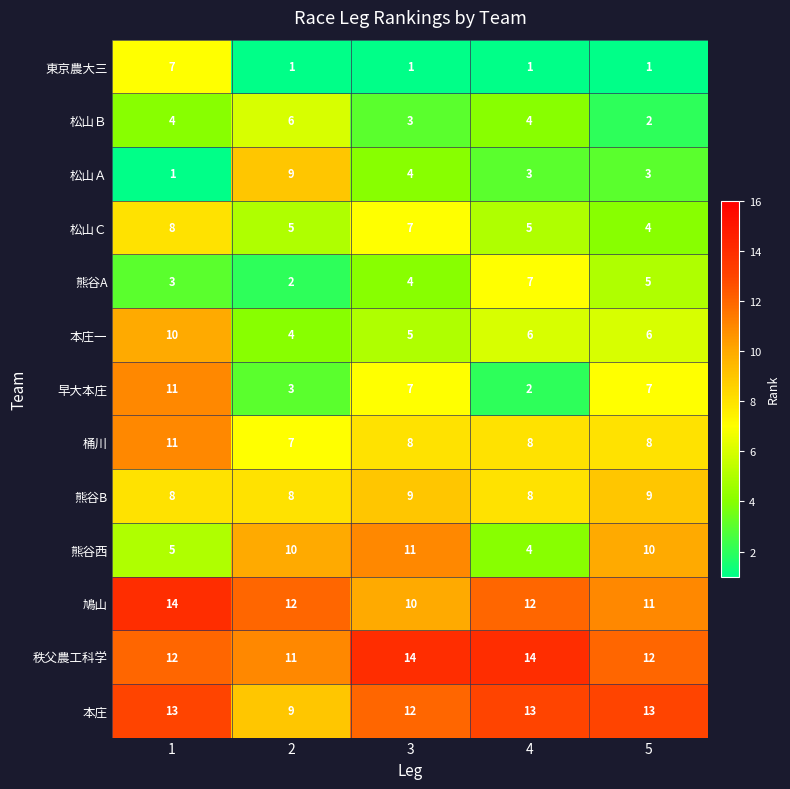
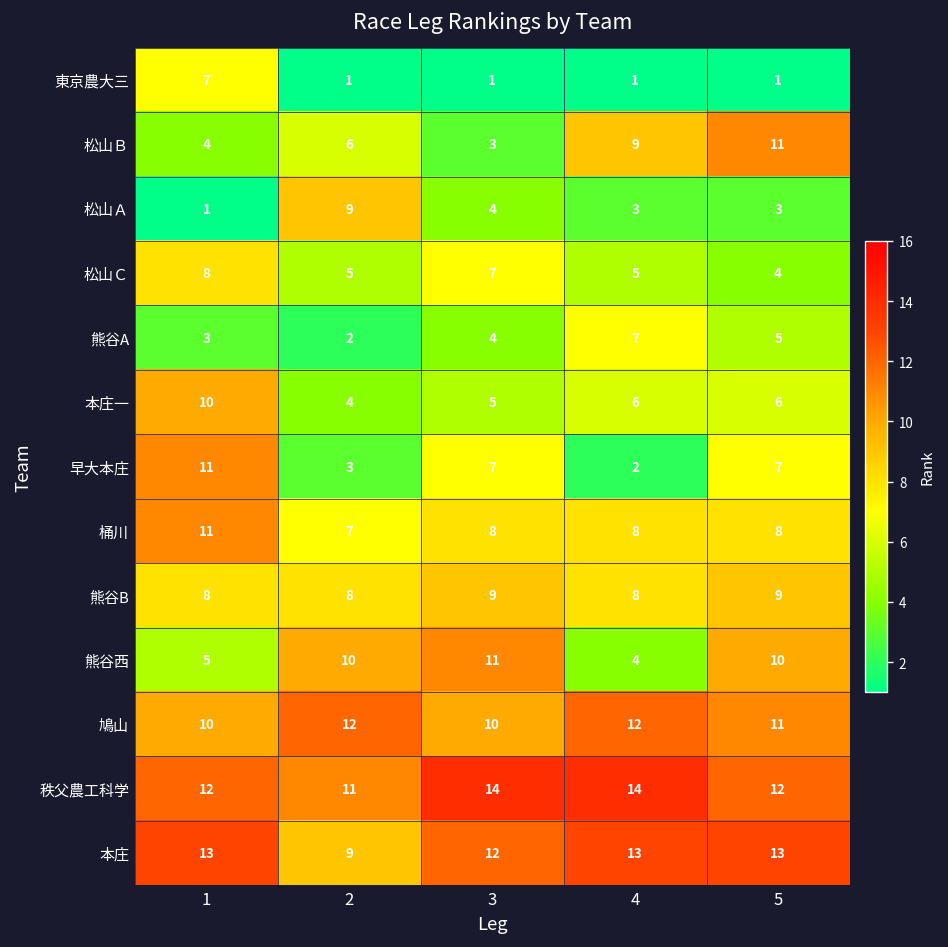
松山Ｂ, 4: 4 -> 9
松山Ｂ, 5: 2 -> 11
鳩山, 1: 14 -> 10
